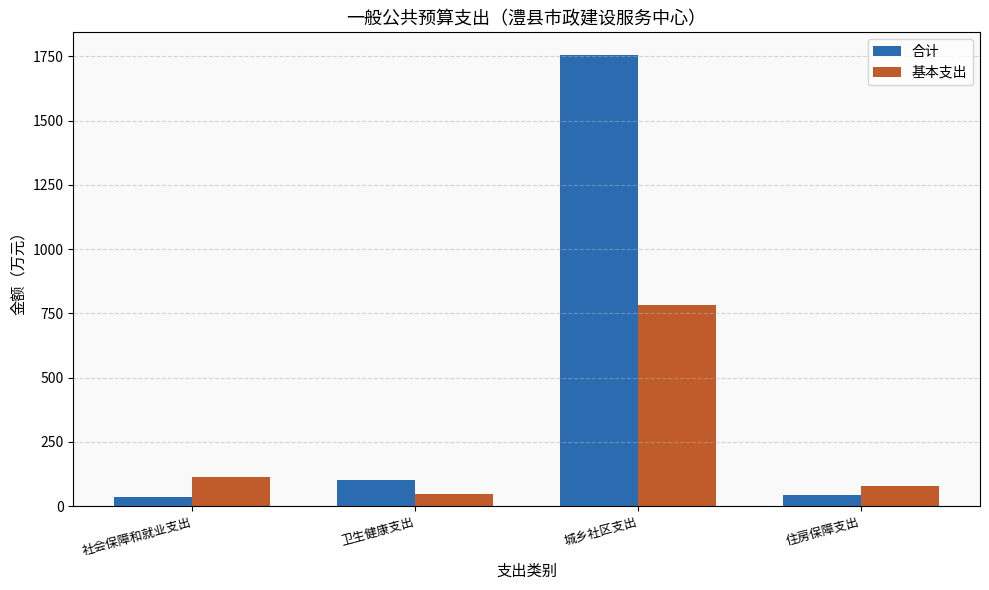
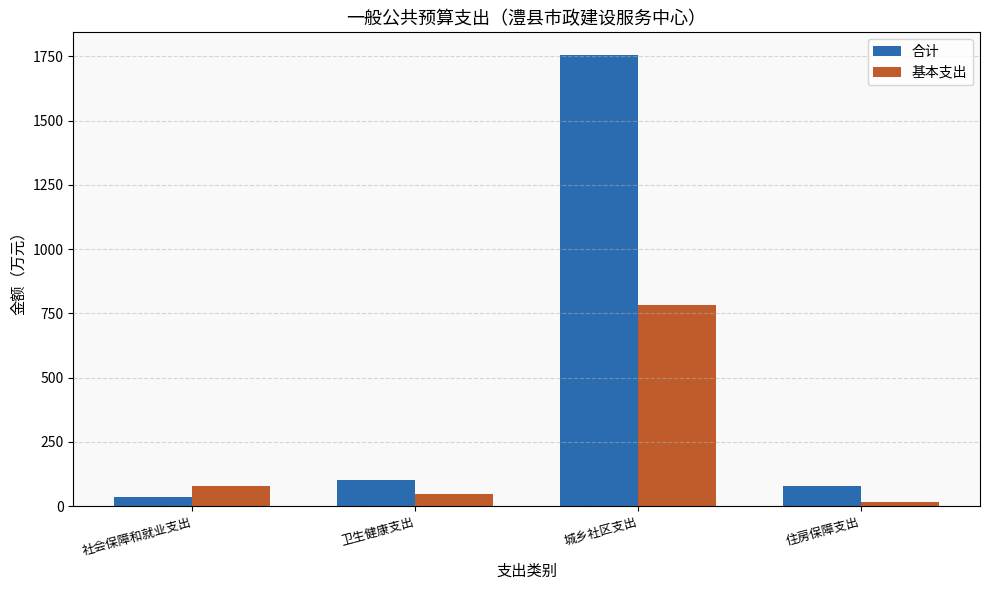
基本支出, 社会保障和就业支出: 110 -> 80
合计, 住房保障支出: 40 -> 80
基本支出, 住房保障支出: 80 -> 20
